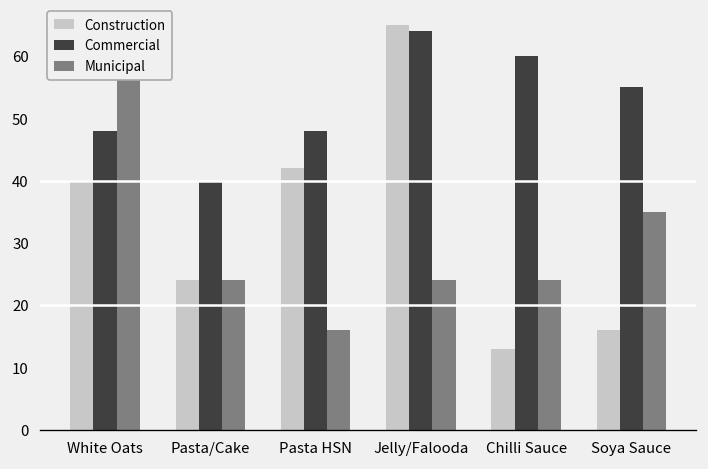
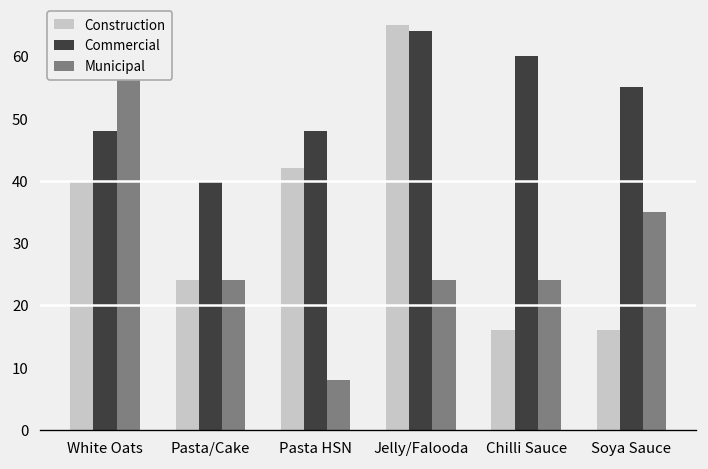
Municipal, Pasta HSN: 16 -> 8
Construction, Chilli Sauce: 13 -> 16
